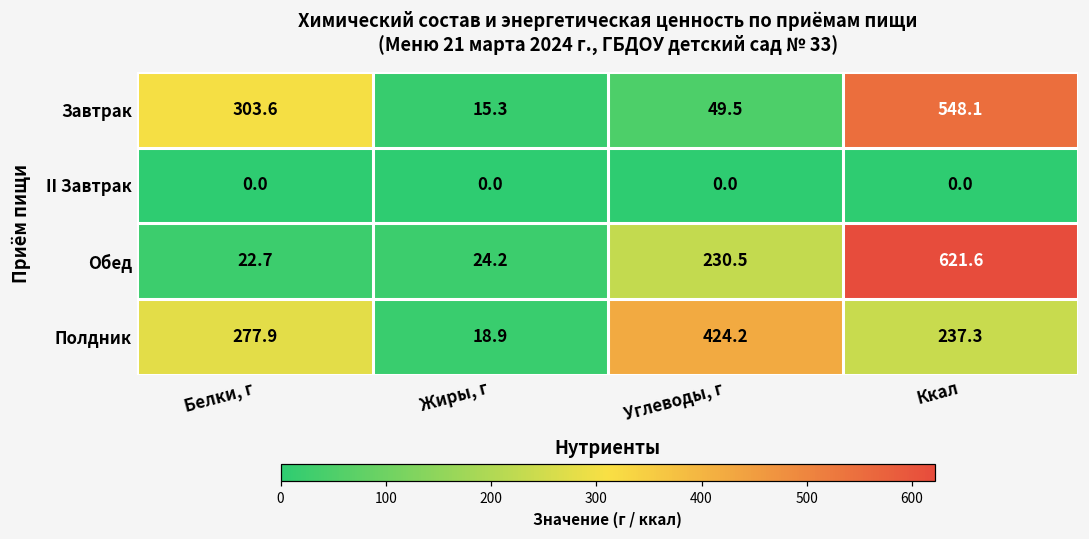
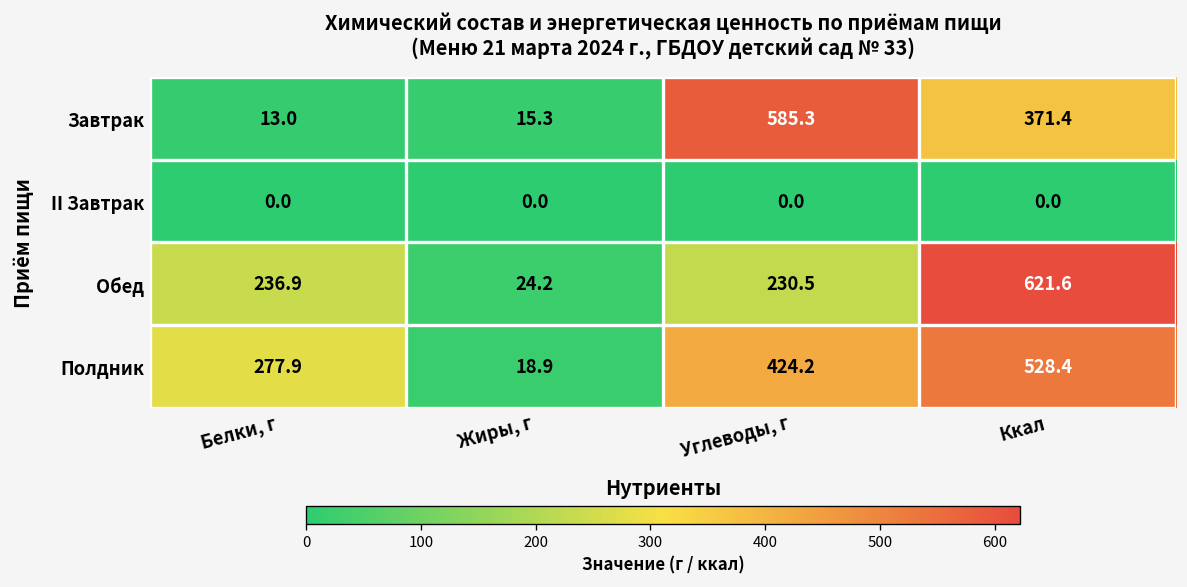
Завтрак, Белки, г: 303.6 -> 13.0
Завтрак, Углеводы, г: 49.5 -> 585.3
Завтрак, Ккал: 548.1 -> 371.4
Обед, Белки, г: 22.7 -> 236.9
Полдник, Ккал: 237.3 -> 528.4
